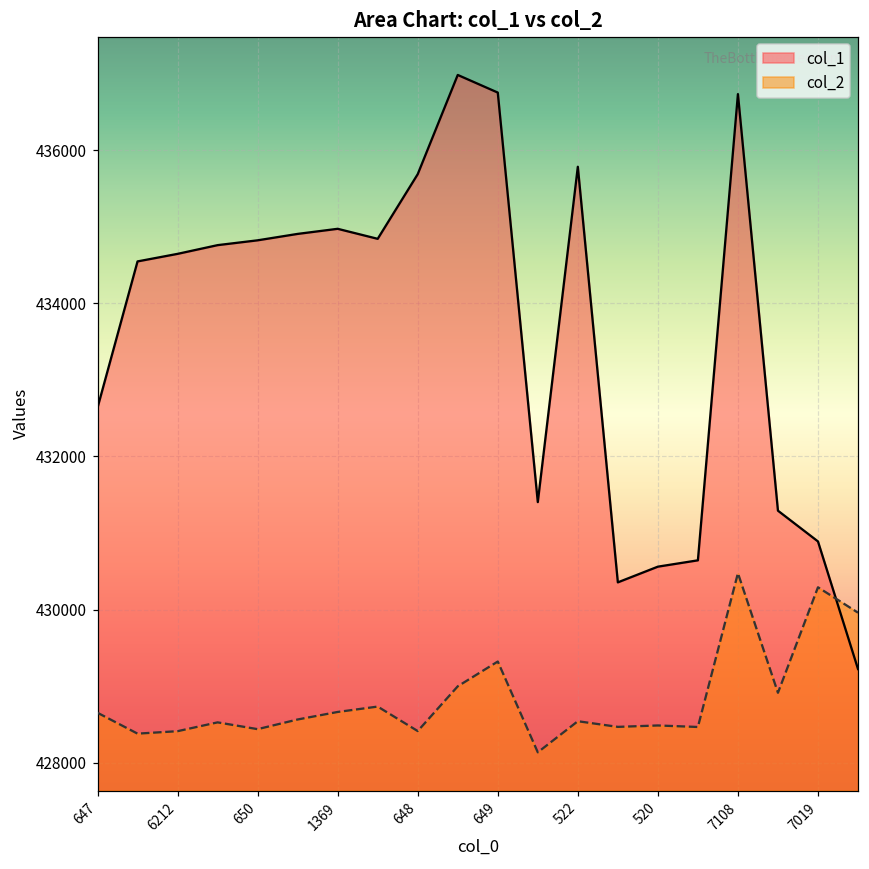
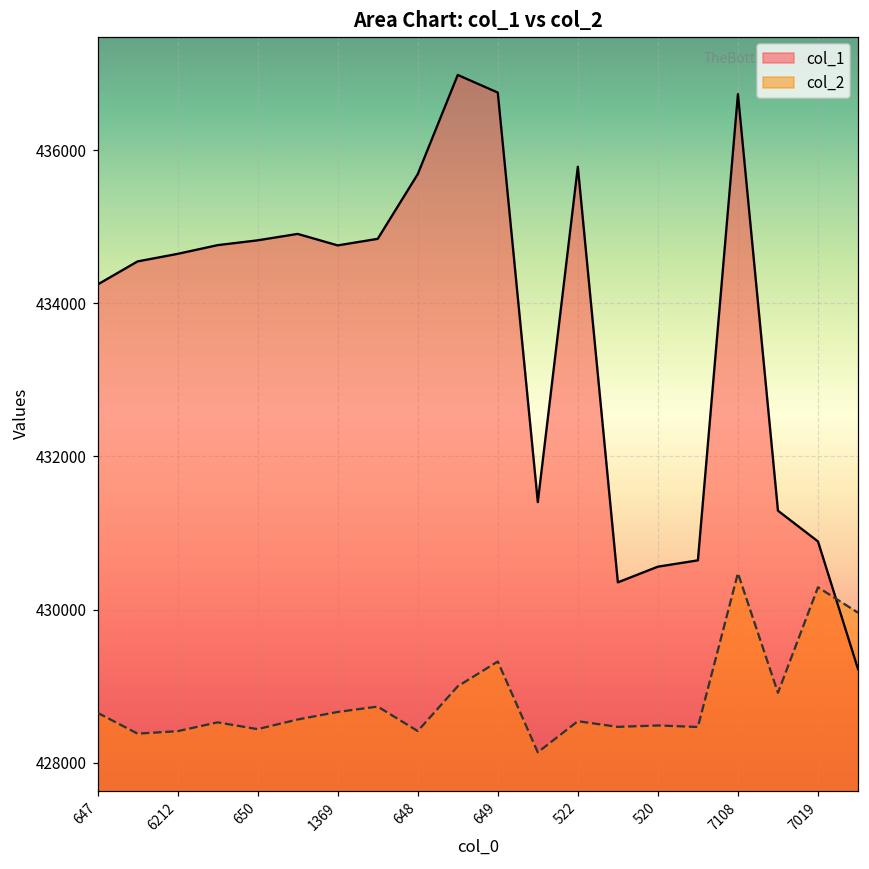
col_1, 647: 432600 -> 434200
col_1, 1369: 435000 -> 434800
